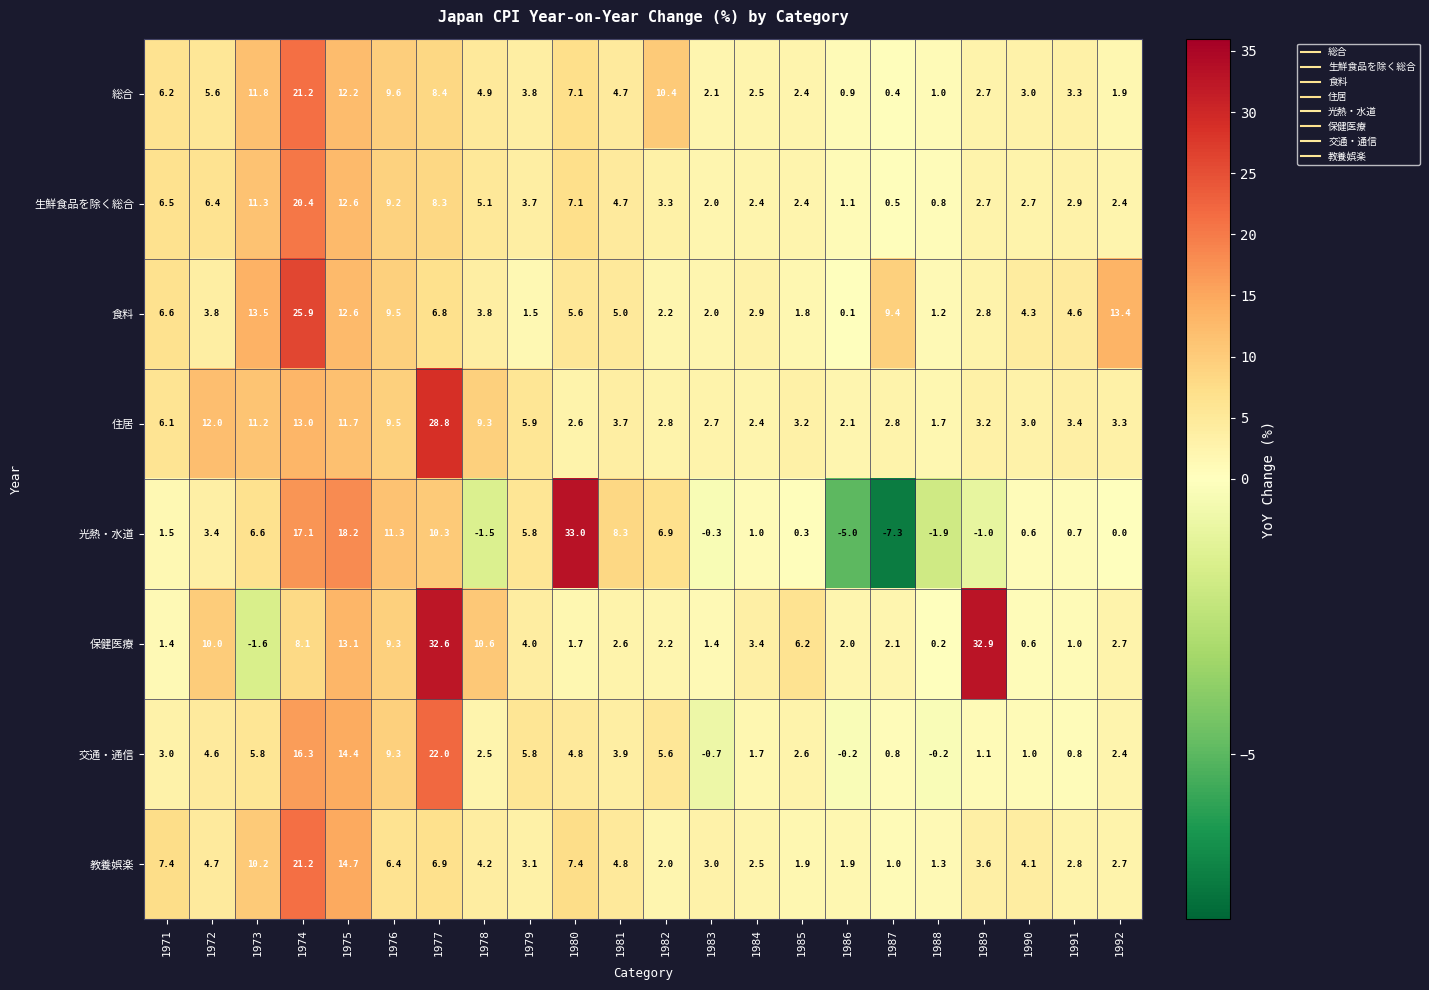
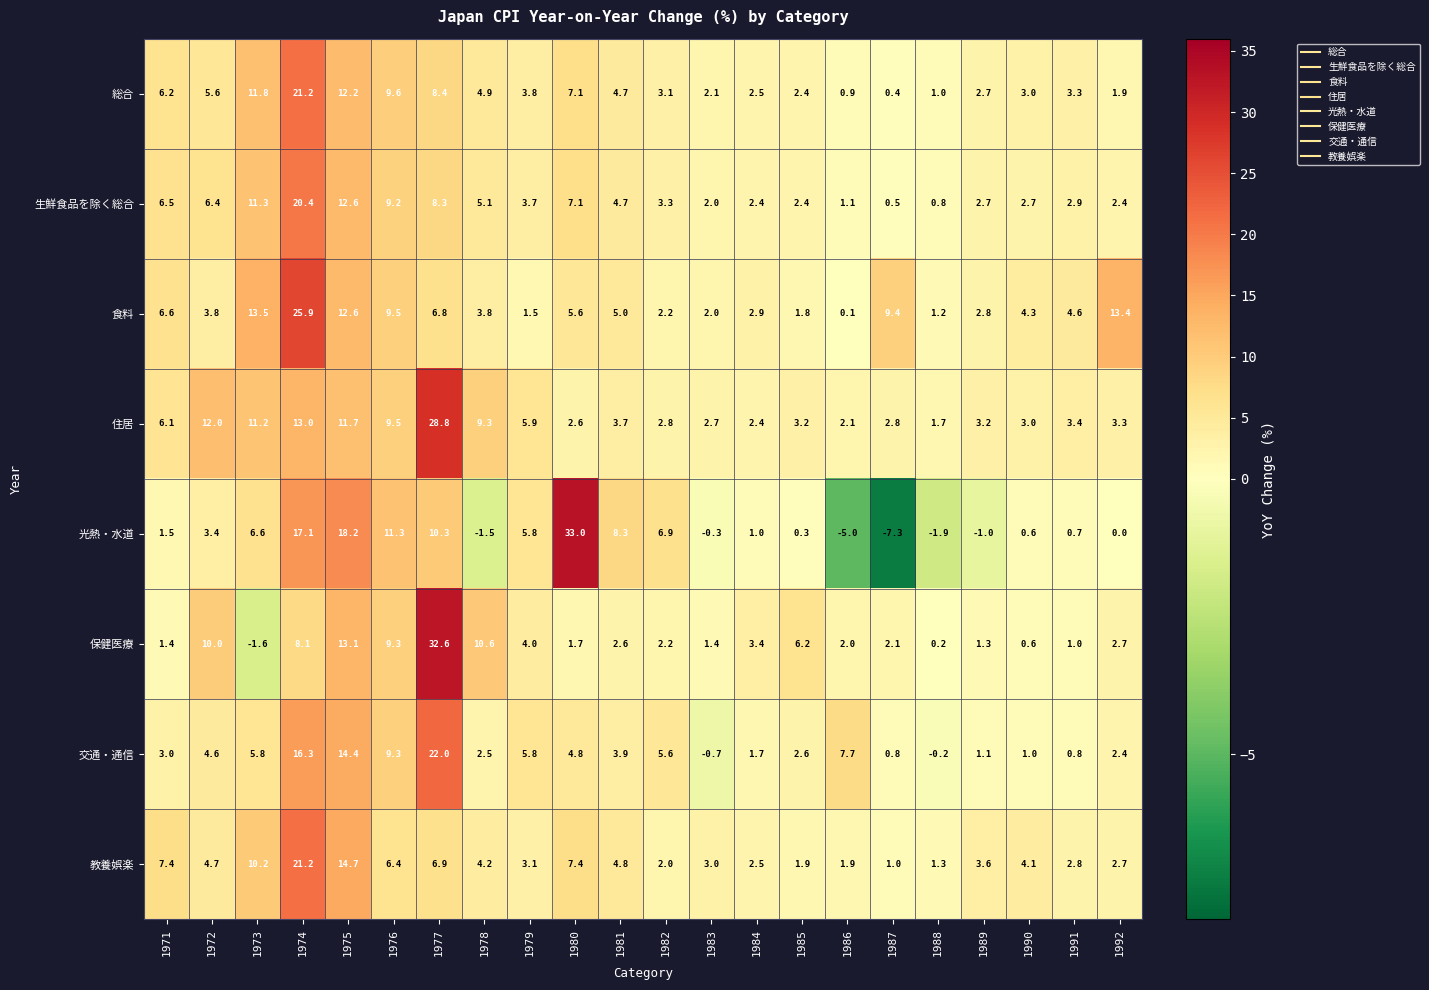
総合, 1982: 10.4 -> 3.1
保健医療, 1989: 32.9 -> 1.3
交通・通信, 1986: -0.2 -> 7.7
